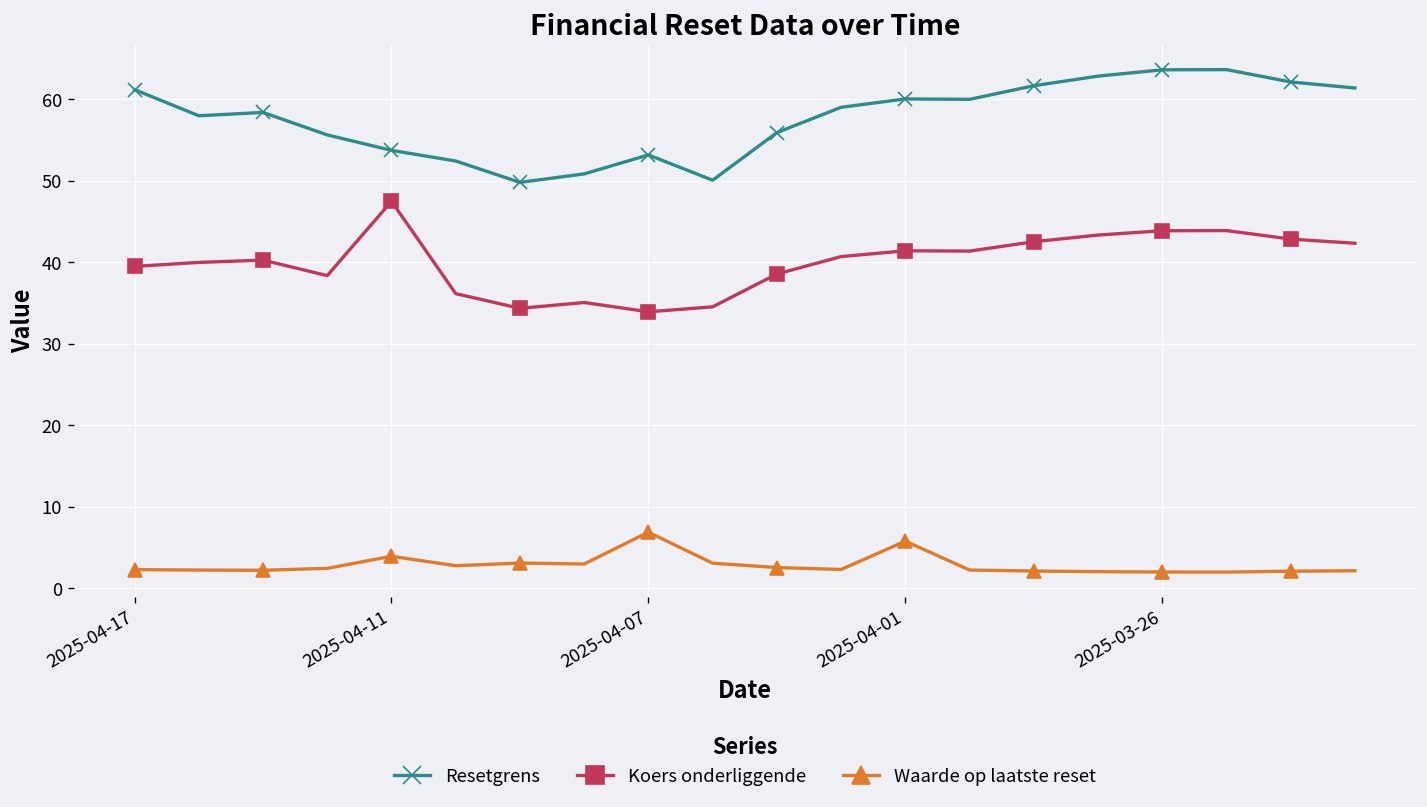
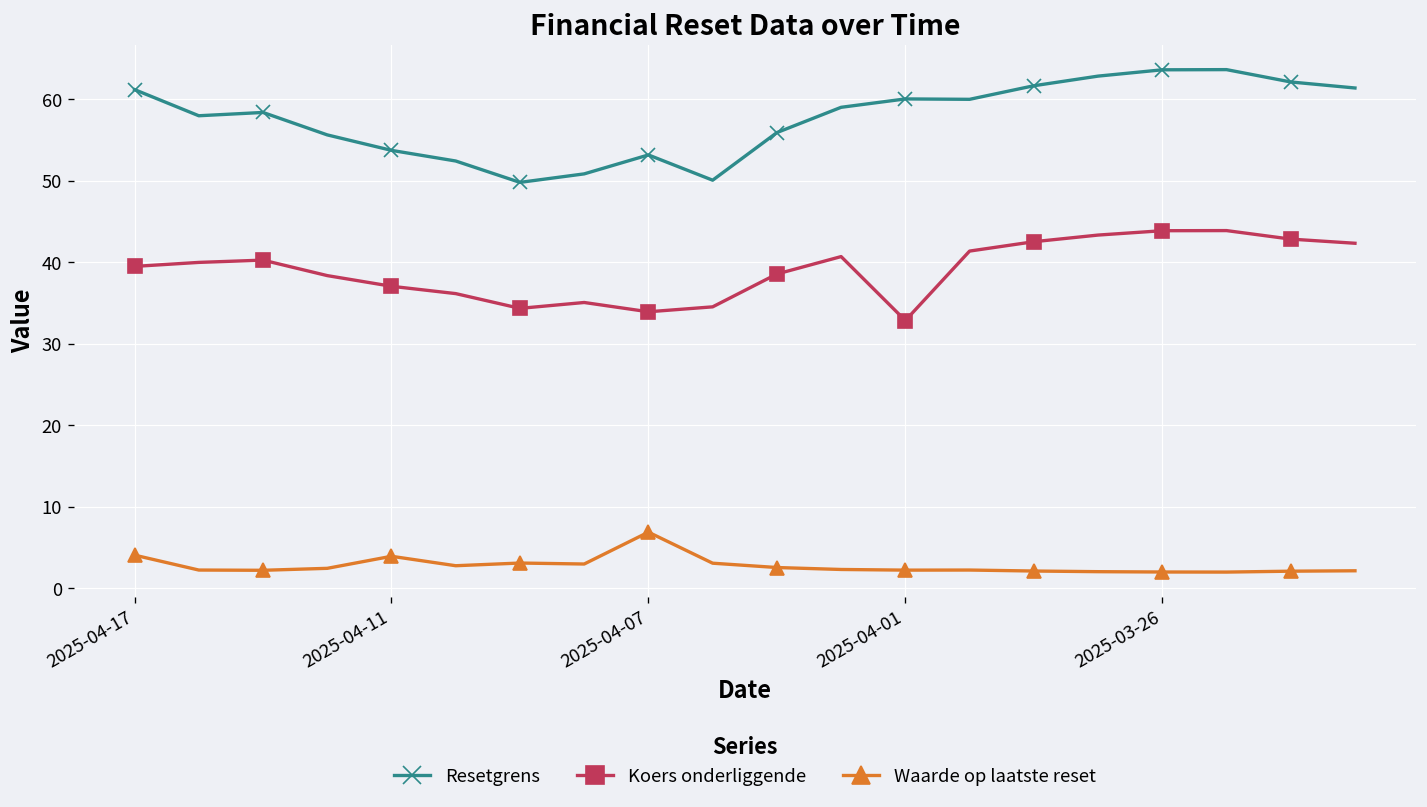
Waarde op laatste reset, 2025-04-17: 2 -> 4
Koers onderliggende, 2025-04-11: 48 -> 37
Koers onderliggende, 2025-04-01: 41 -> 33
Waarde op laatste reset, 2025-04-01: 6 -> 2
